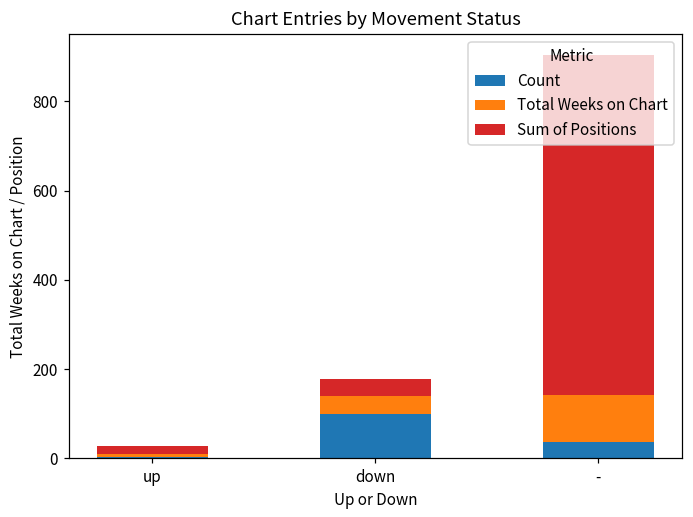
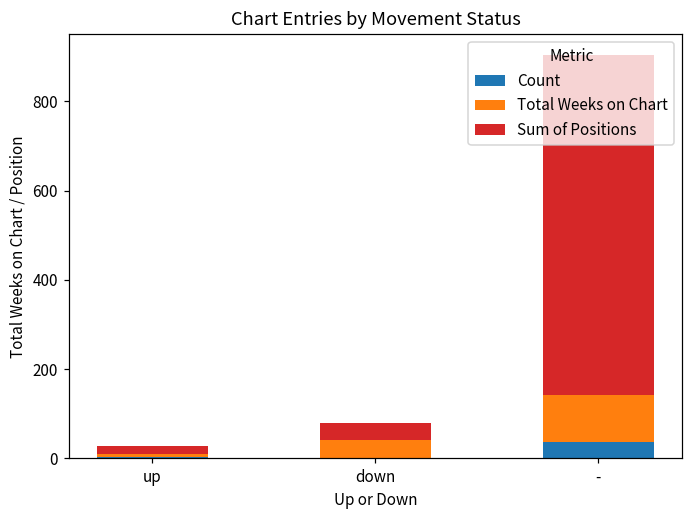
Count, down: 100 -> 0
